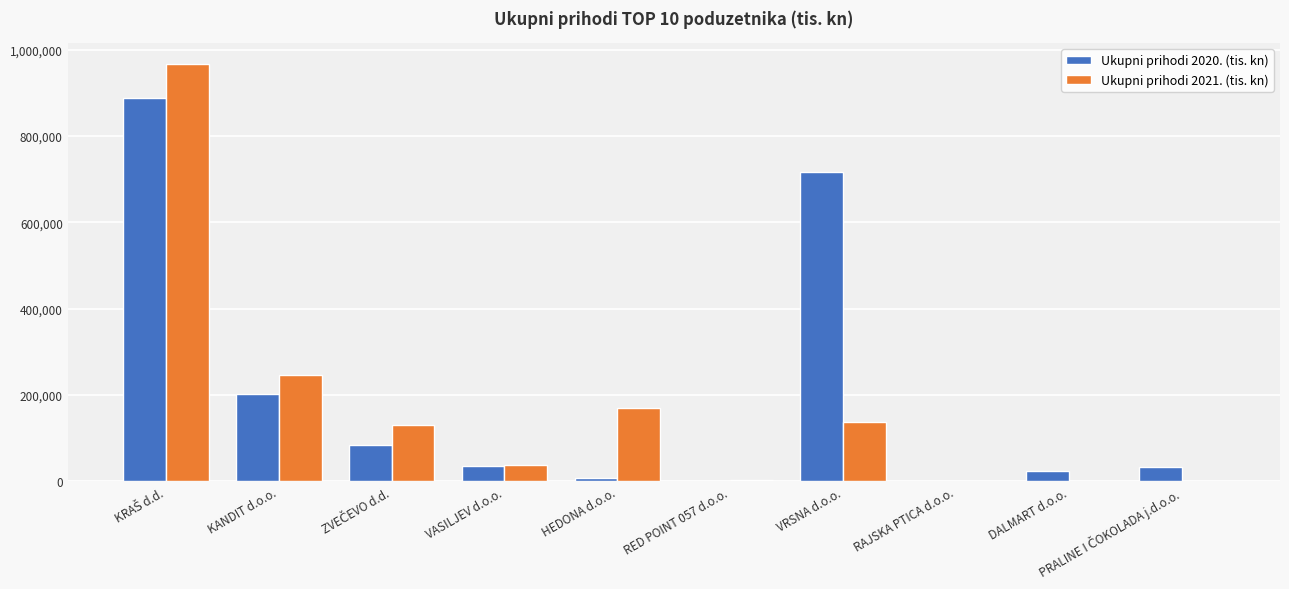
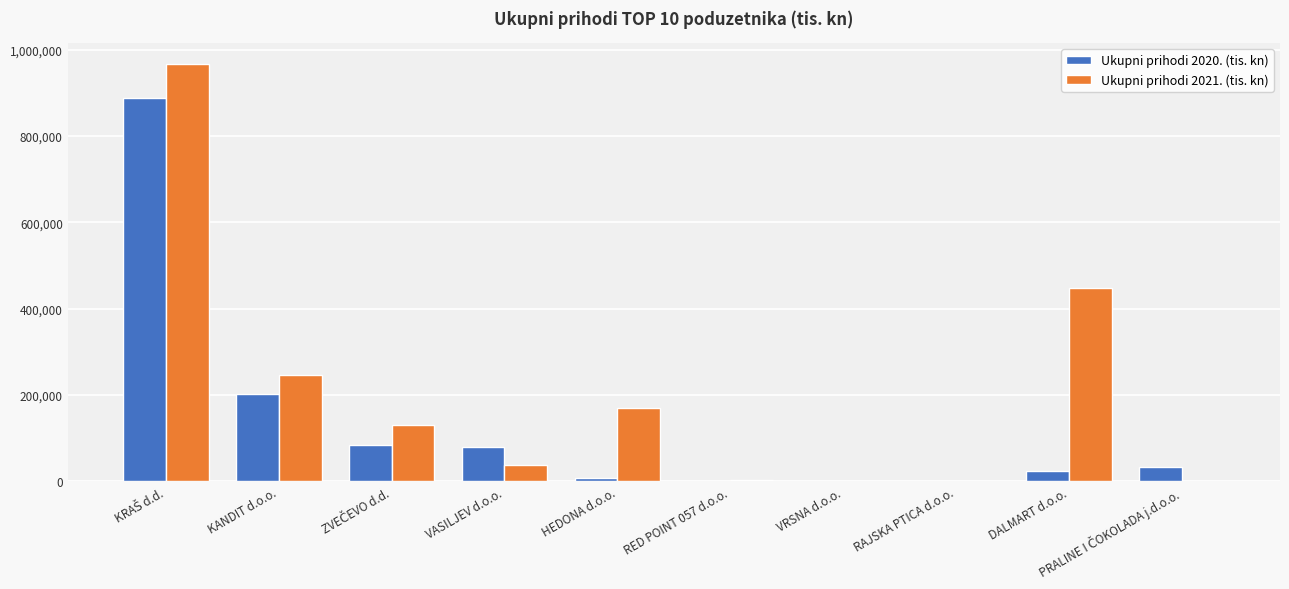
Ukupni prihodi 2020. (tis. kn), VASILJEV d.o.o.: 30,000 -> 80,000
Ukupni prihodi 2020. (tis. kn), VRSNA d.o.o.: 720,000 -> 0
Ukupni prihodi 2021. (tis. kn), VRSNA d.o.o.: 140,000 -> 0
Ukupni prihodi 2021. (tis. kn), DALMART d.o.o.: 0 -> 450,000
